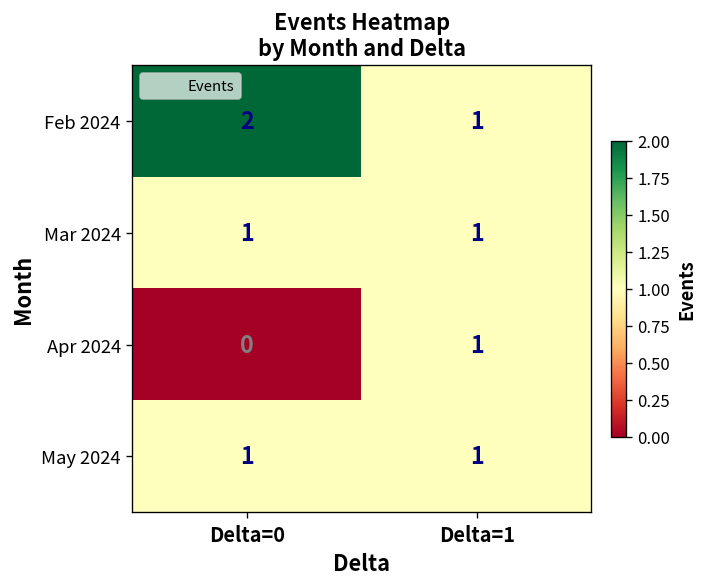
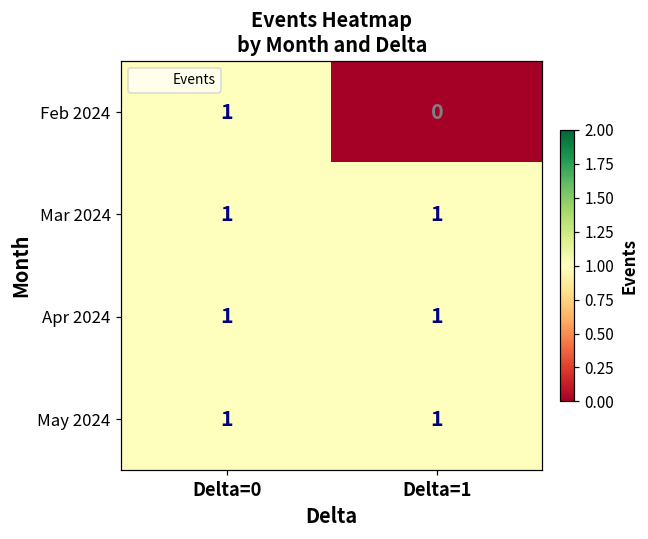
Feb 2024, Delta=0: 2 -> 1
Feb 2024, Delta=1: 1 -> 0
Apr 2024, Delta=0: 0 -> 1
